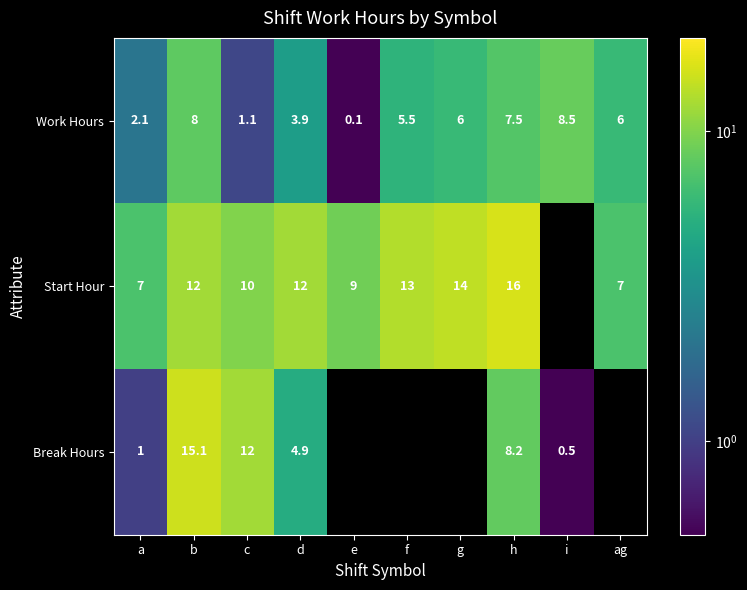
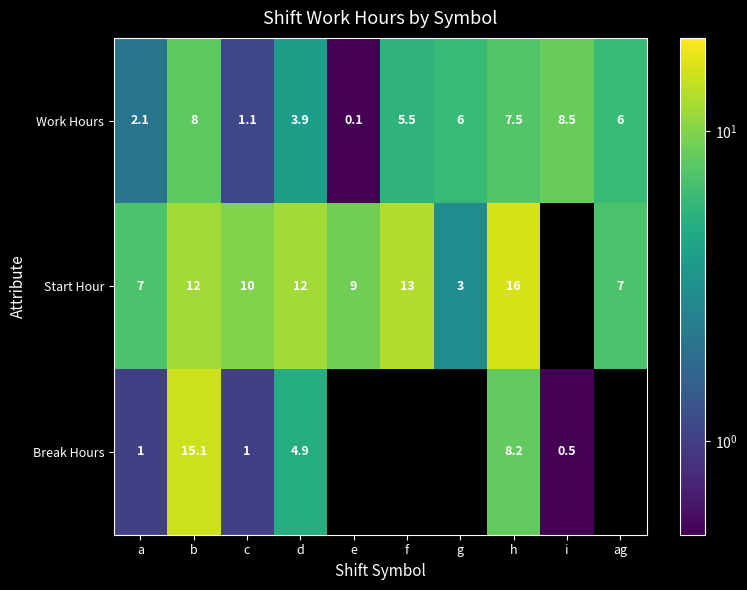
Start Hour, g: 14 -> 3
Break Hours, c: 12 -> 1
